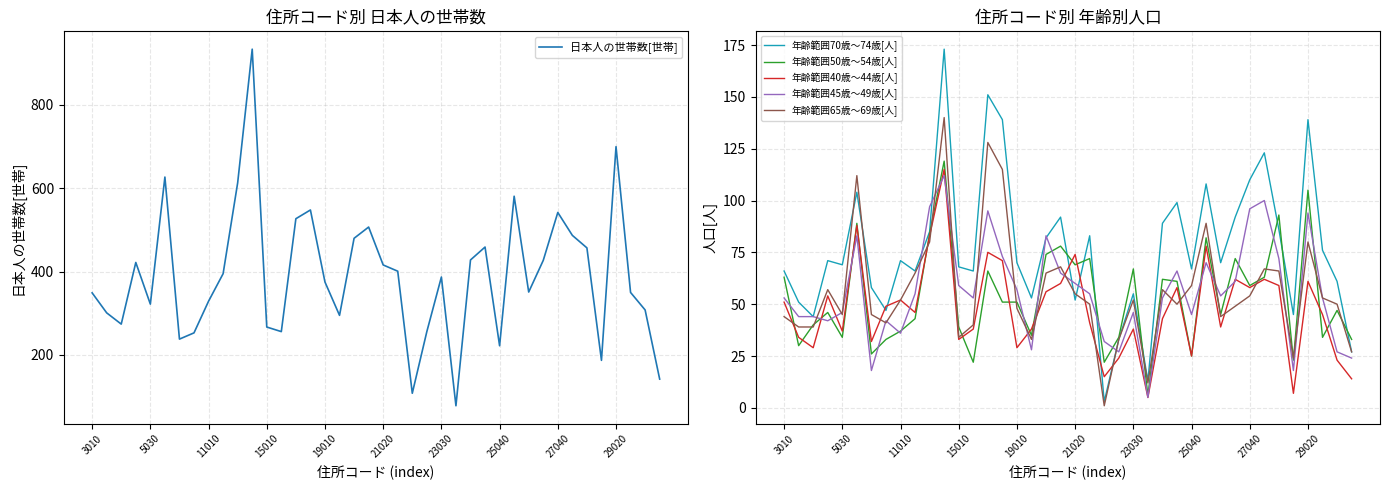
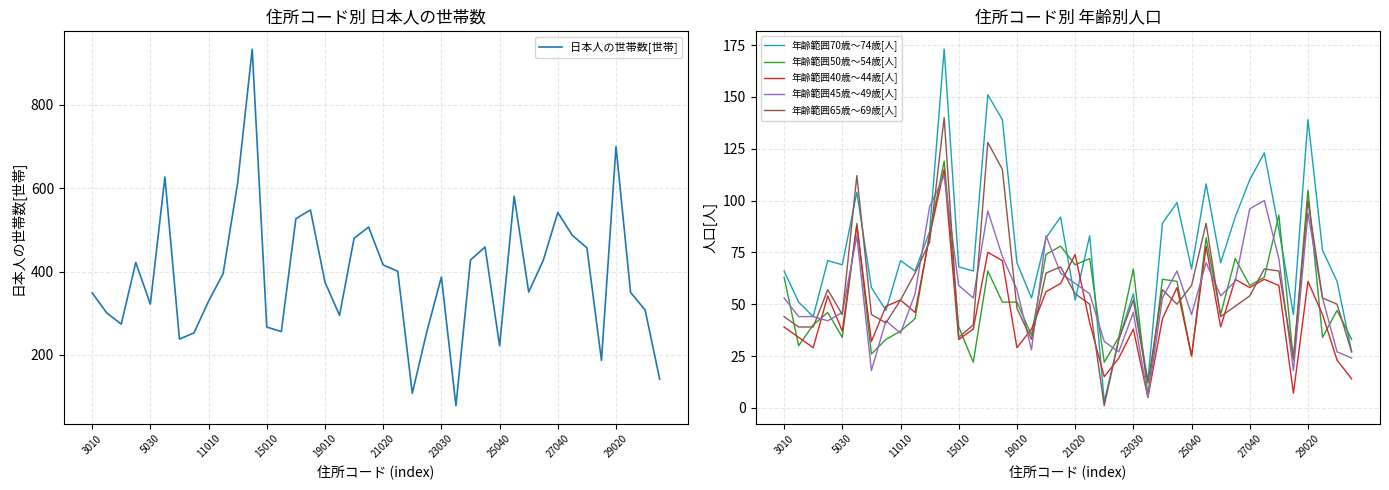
住所コード別 年齢別人口, 年齢範囲40歳～44歳[人], 3010: 51 -> 39
住所コード別 年齢別人口, 年齢範囲65歳～69歳[人], 29020: 80 -> 100
